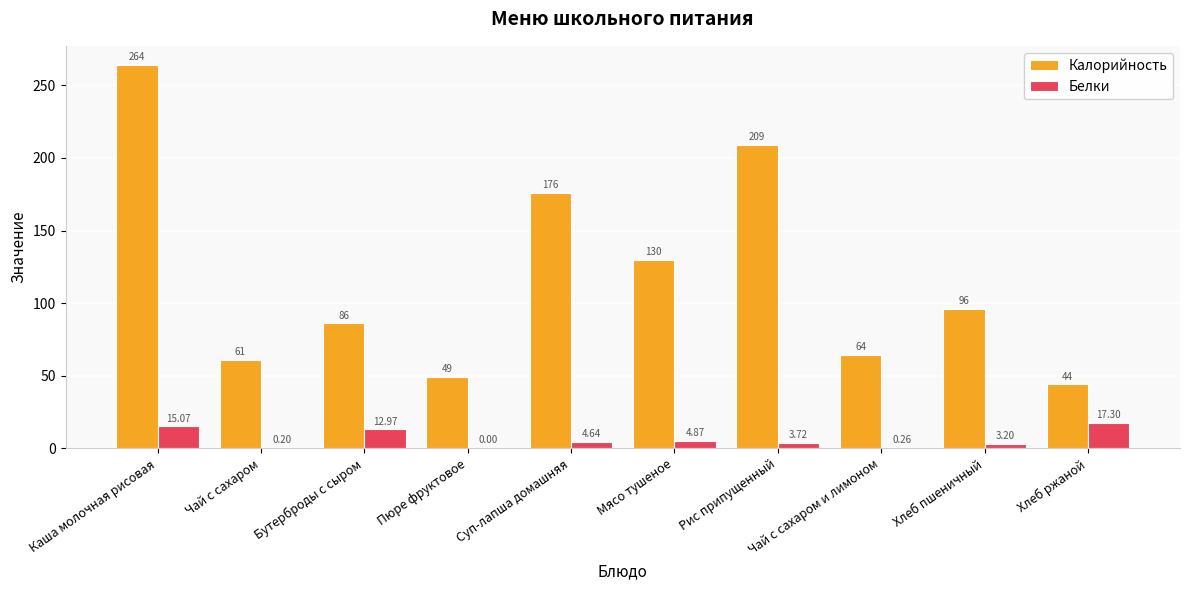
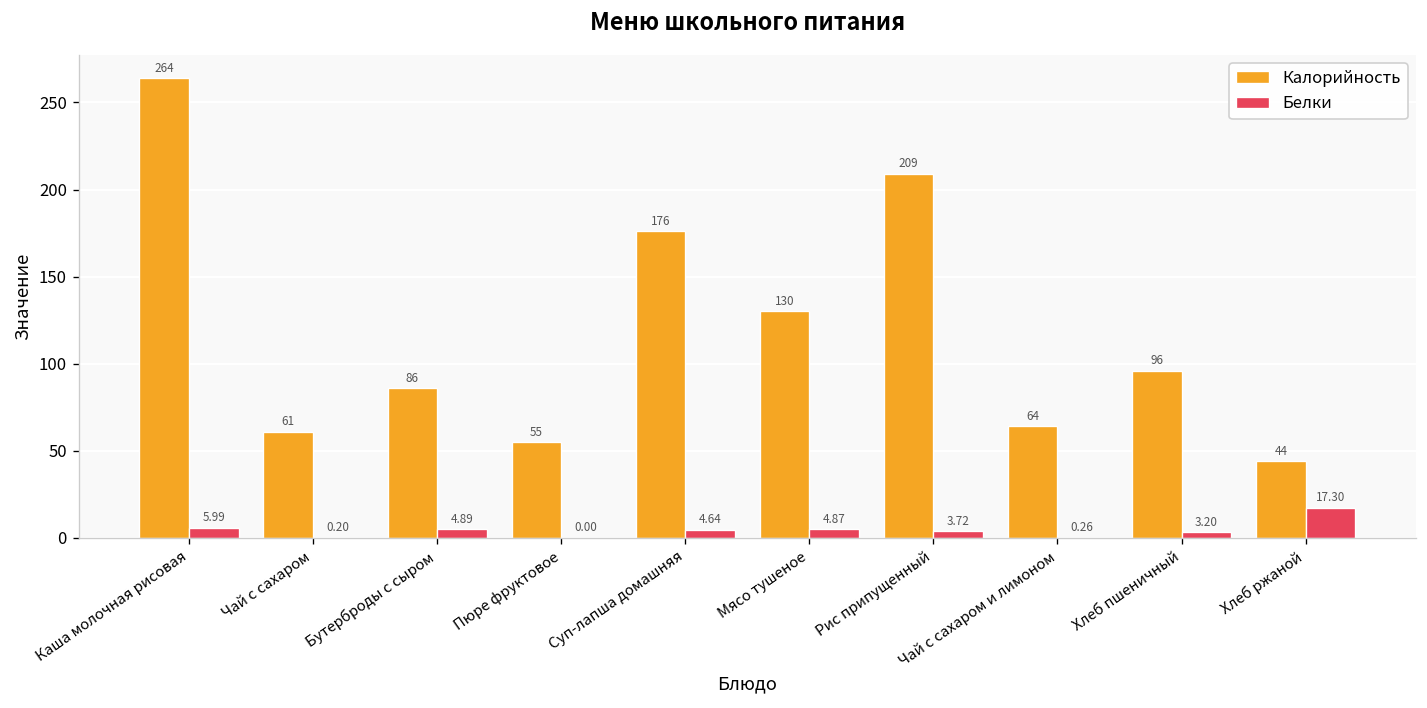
Белки, Каша молочная рисовая: 15.07 -> 5.99
Белки, Бутерброды с сыром: 12.97 -> 4.89
Калорийность, Пюре фруктовое: 49 -> 55
